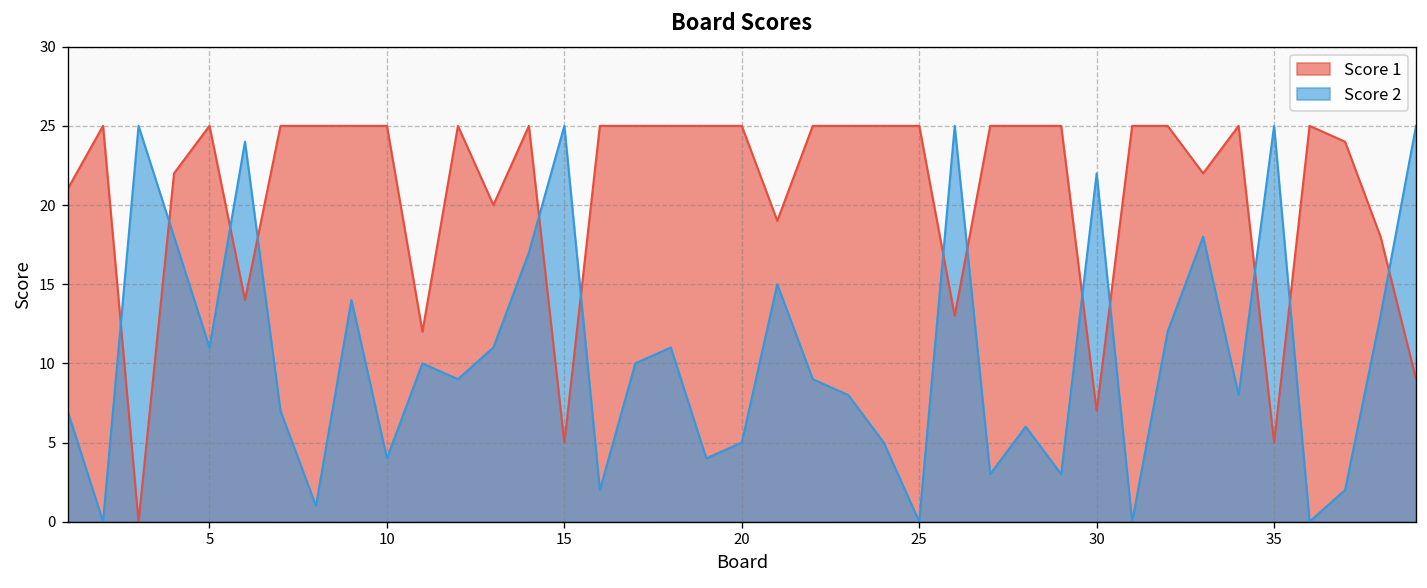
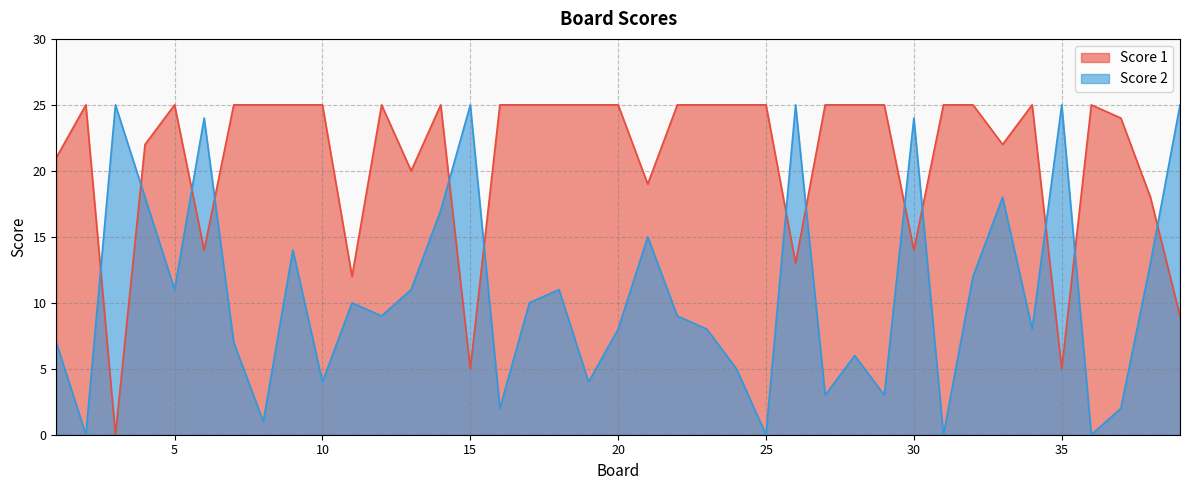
Score 2, 20: 5 -> 8
Score 1, 30: 7 -> 14
Score 2, 30: 22 -> 24
